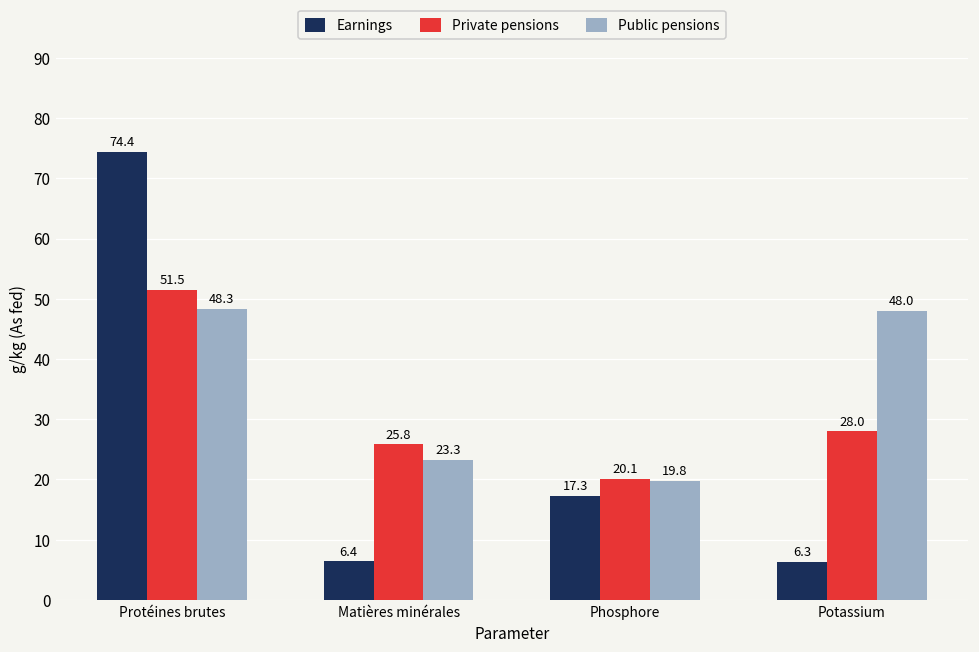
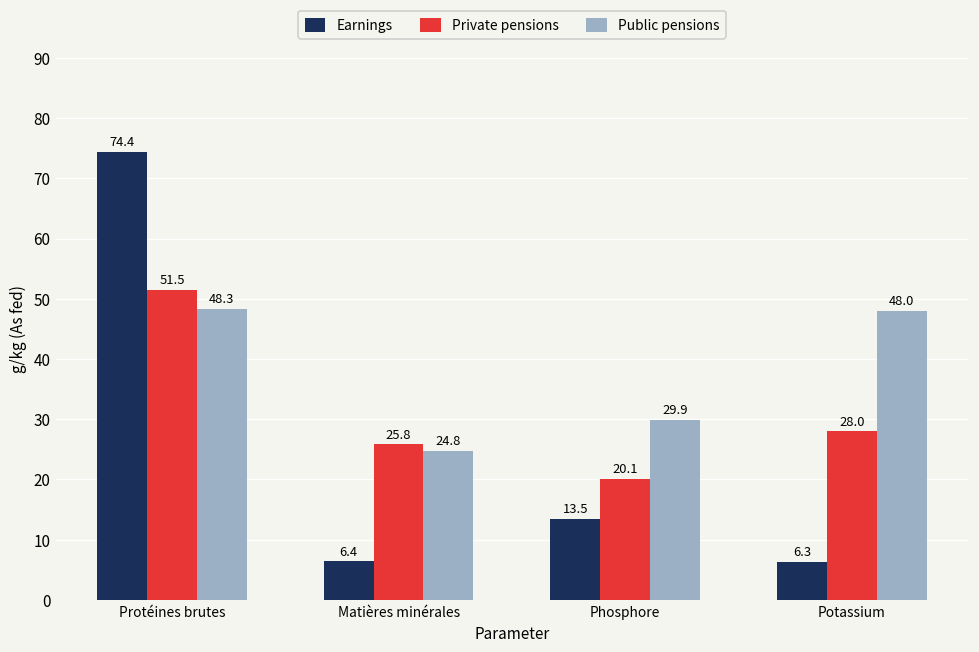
Public pensions, Matières minérales: 23.3 -> 24.8
Earnings, Phosphore: 17.3 -> 13.5
Public pensions, Phosphore: 19.8 -> 29.9
